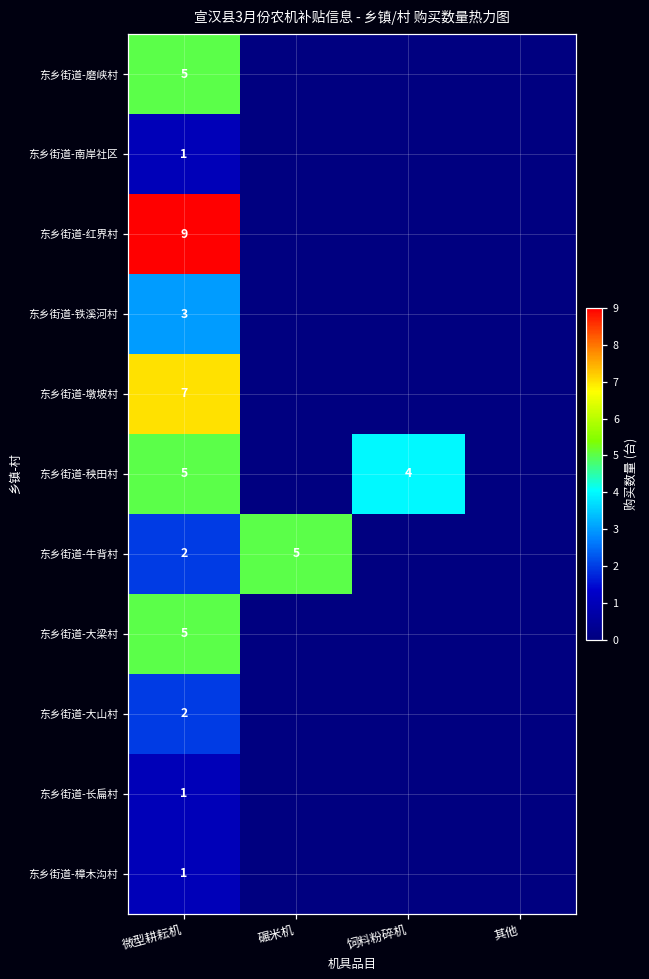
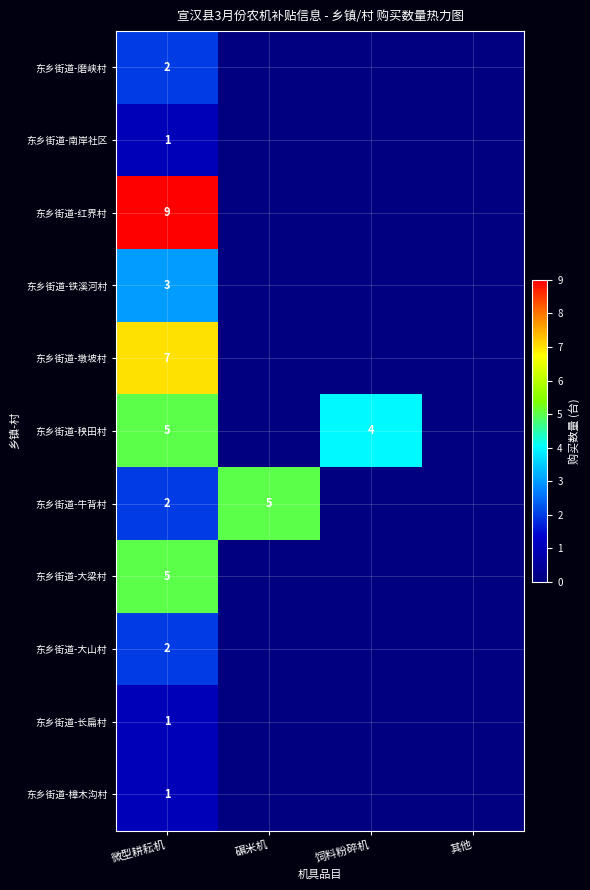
东乡街道-磨峡村, 微型耕耘机: 5 -> 2
